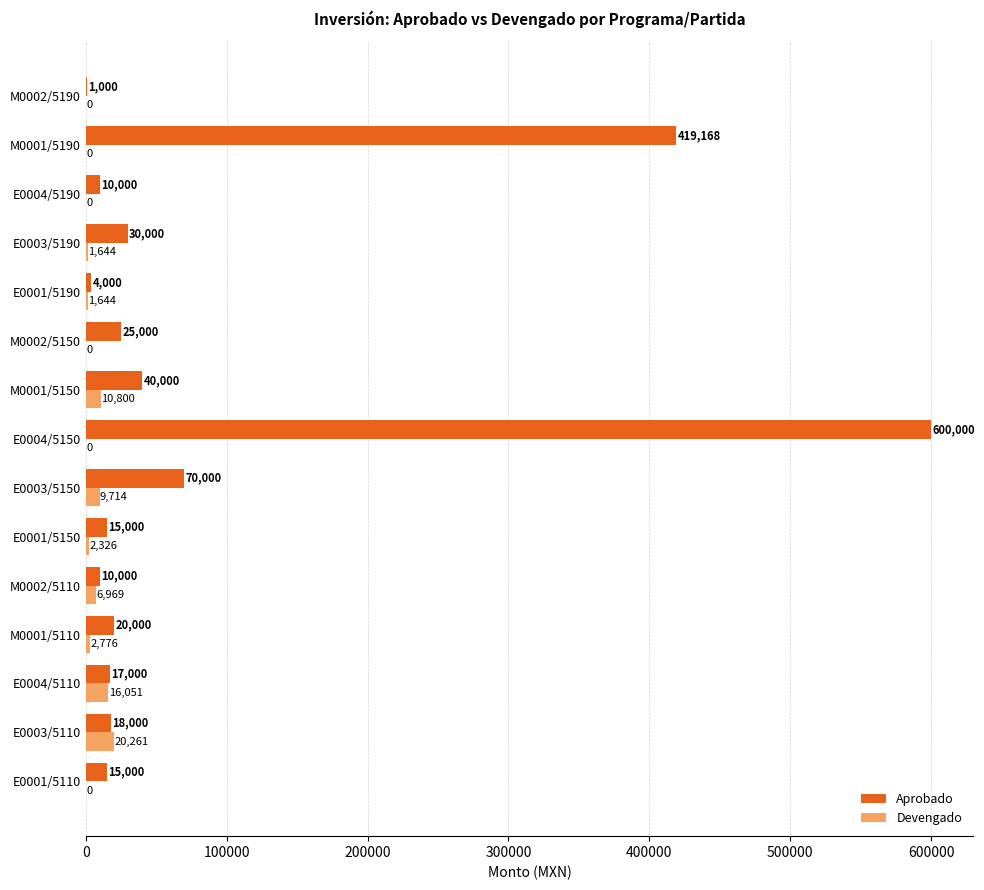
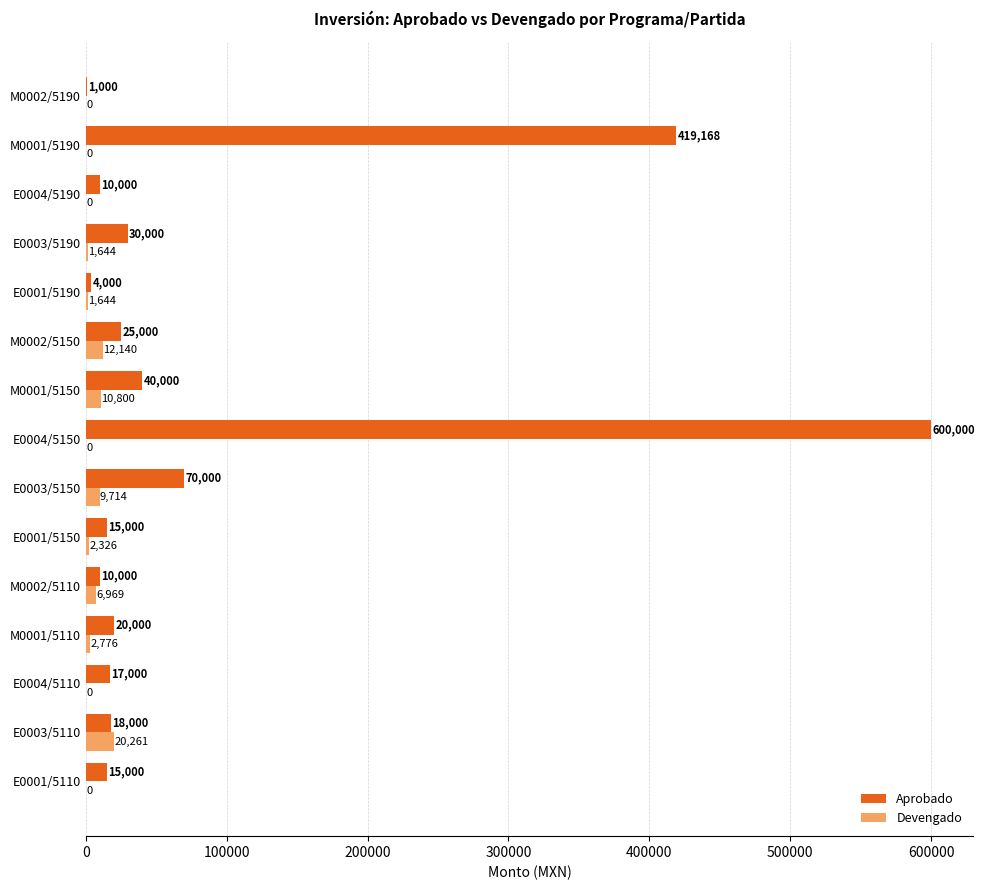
Devengado, M0002/5150: 0 -> 12,140
Devengado, E0004/5110: 16,051 -> 0
